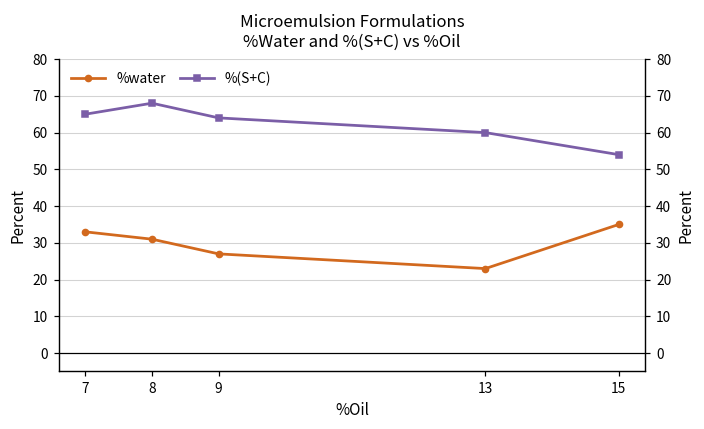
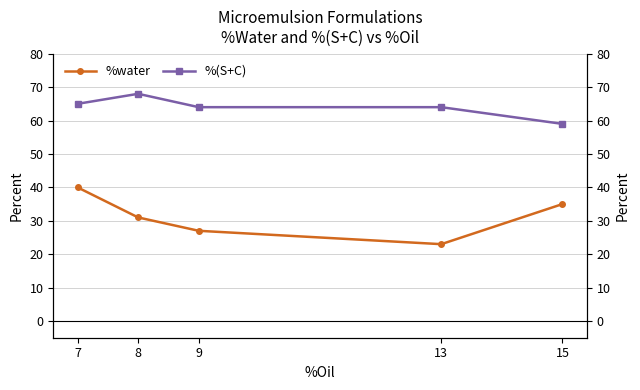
%water, 7: 33 -> 40
%(S+C), 13: 60 -> 64
%(S+C), 15: 54 -> 59
